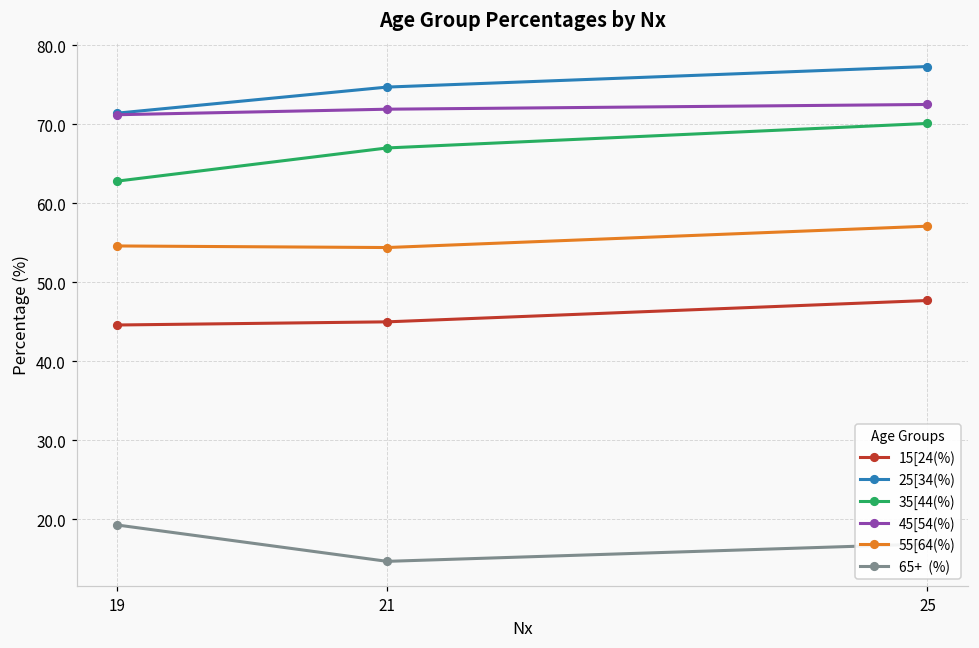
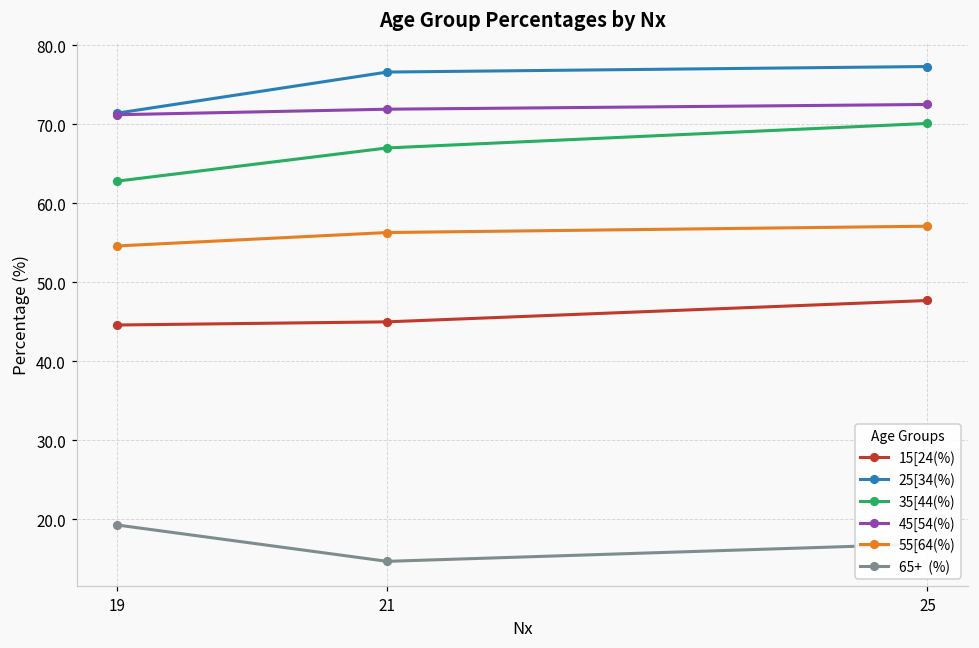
25[34(%), 21: 75 -> 77
55[64(%), 21: 54 -> 56
